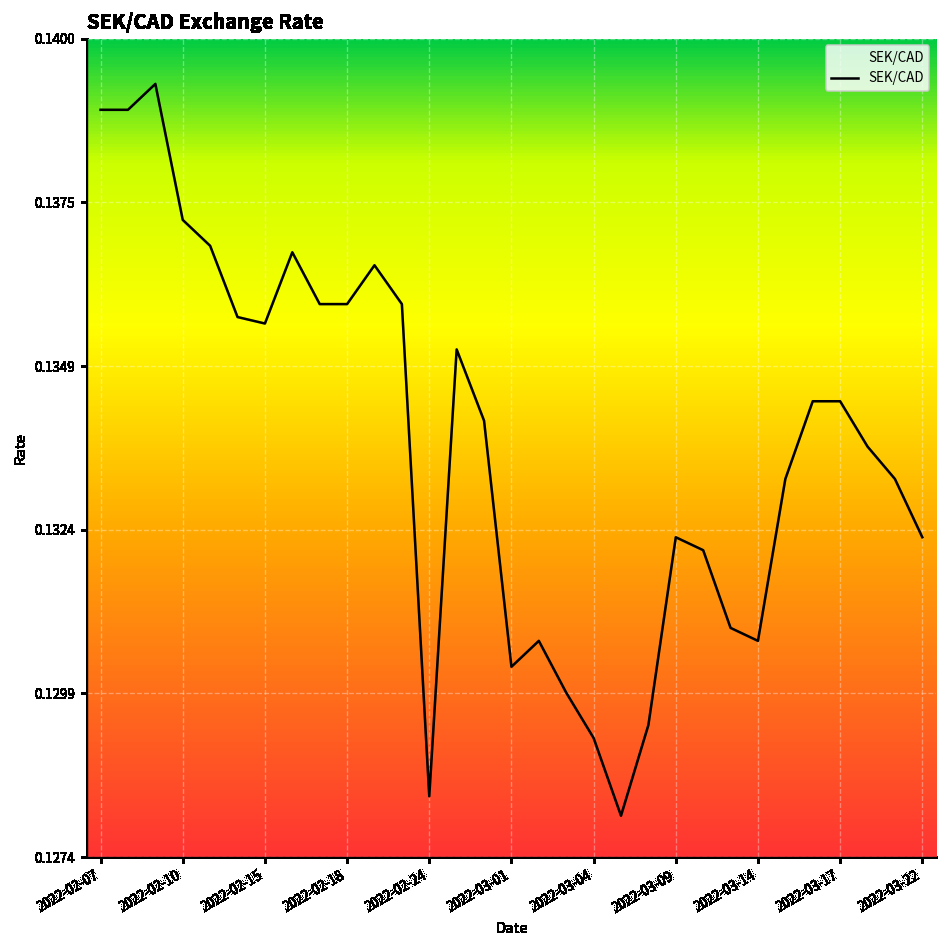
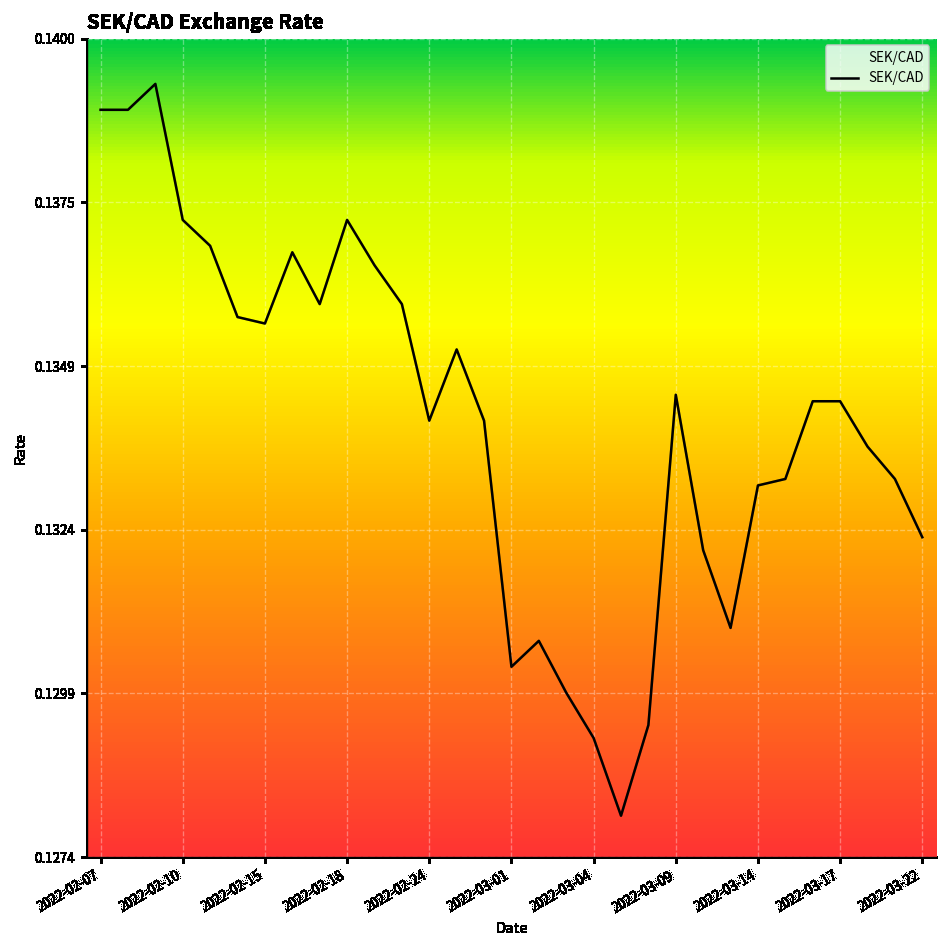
2022-02-18: 0.1359 -> 0.1372
2022-02-24: 0.1283 -> 0.1341
2022-03-09: 0.1323 -> 0.1345
2022-03-14: 0.1307 -> 0.1331
